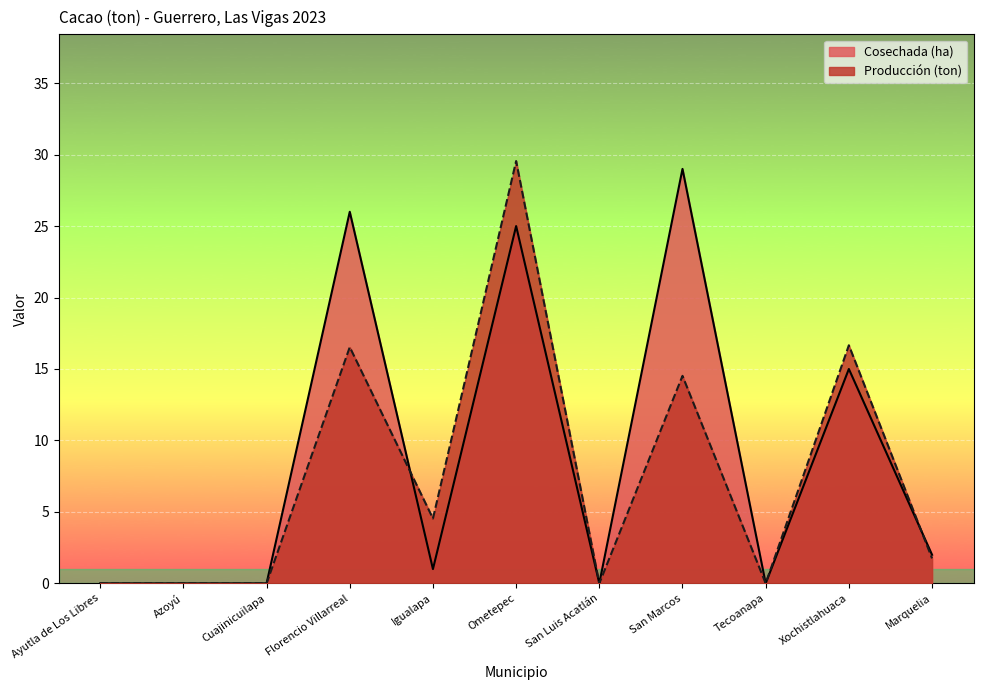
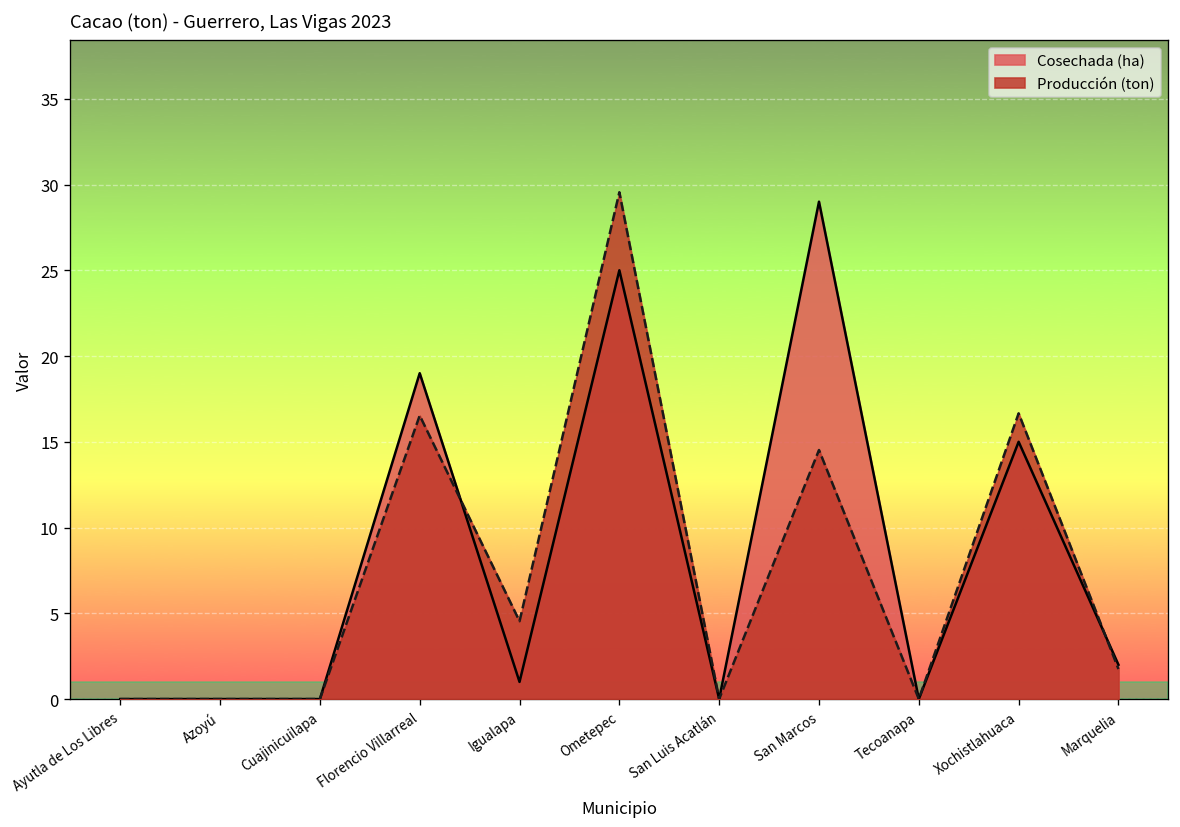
Cosechada (ha), Florencio Villarreal: 26 -> 19
